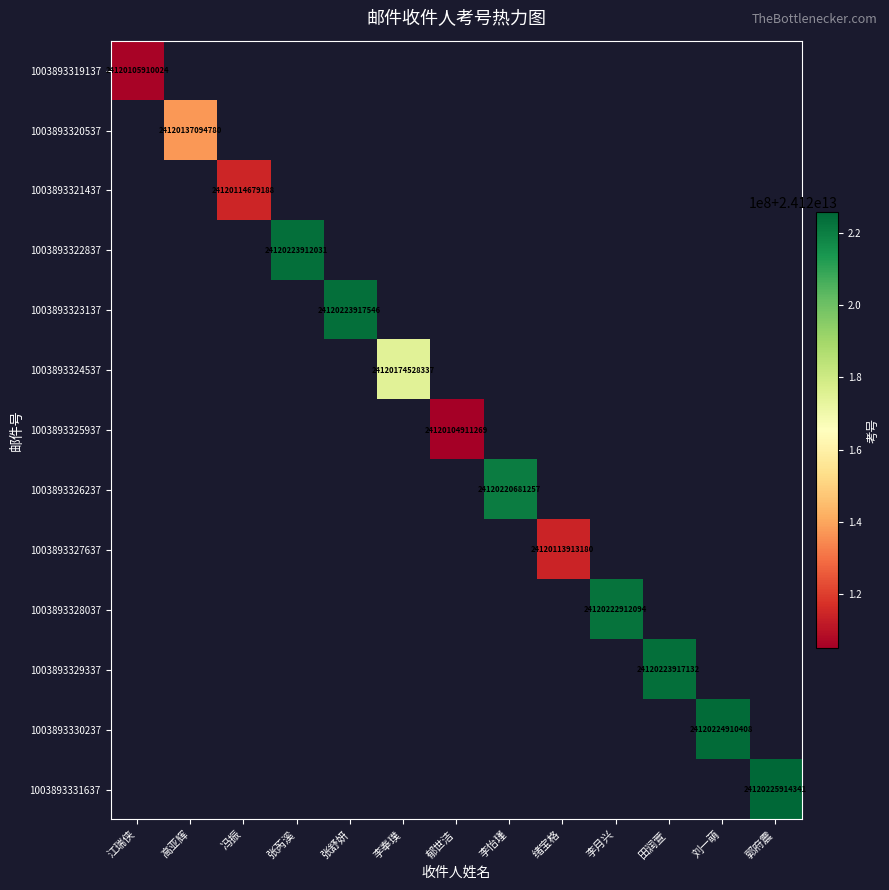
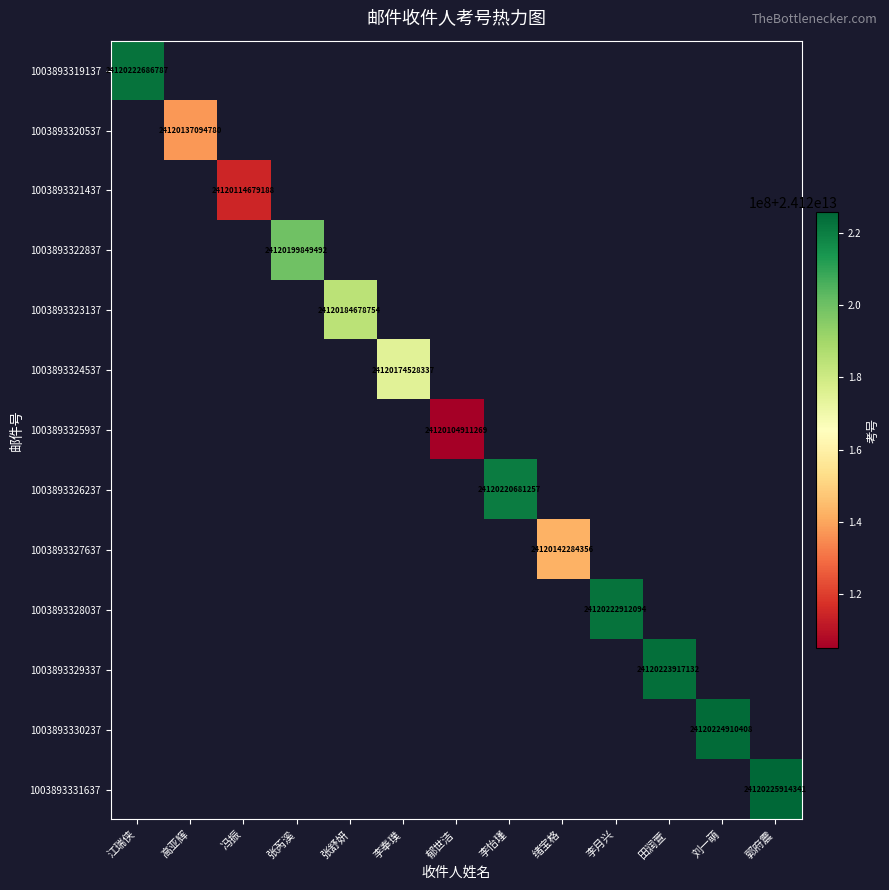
1003893319137, 江瑞侠: 24120105910024 -> 24120222686787
1003893322837, 张芮溪: 24120223912031 -> 24120199849492
1003893323137, 张舒妍: 24120223917546 -> 24120184678754
1003893327637, 绪宝格: 24120113913180 -> 24120142284356
